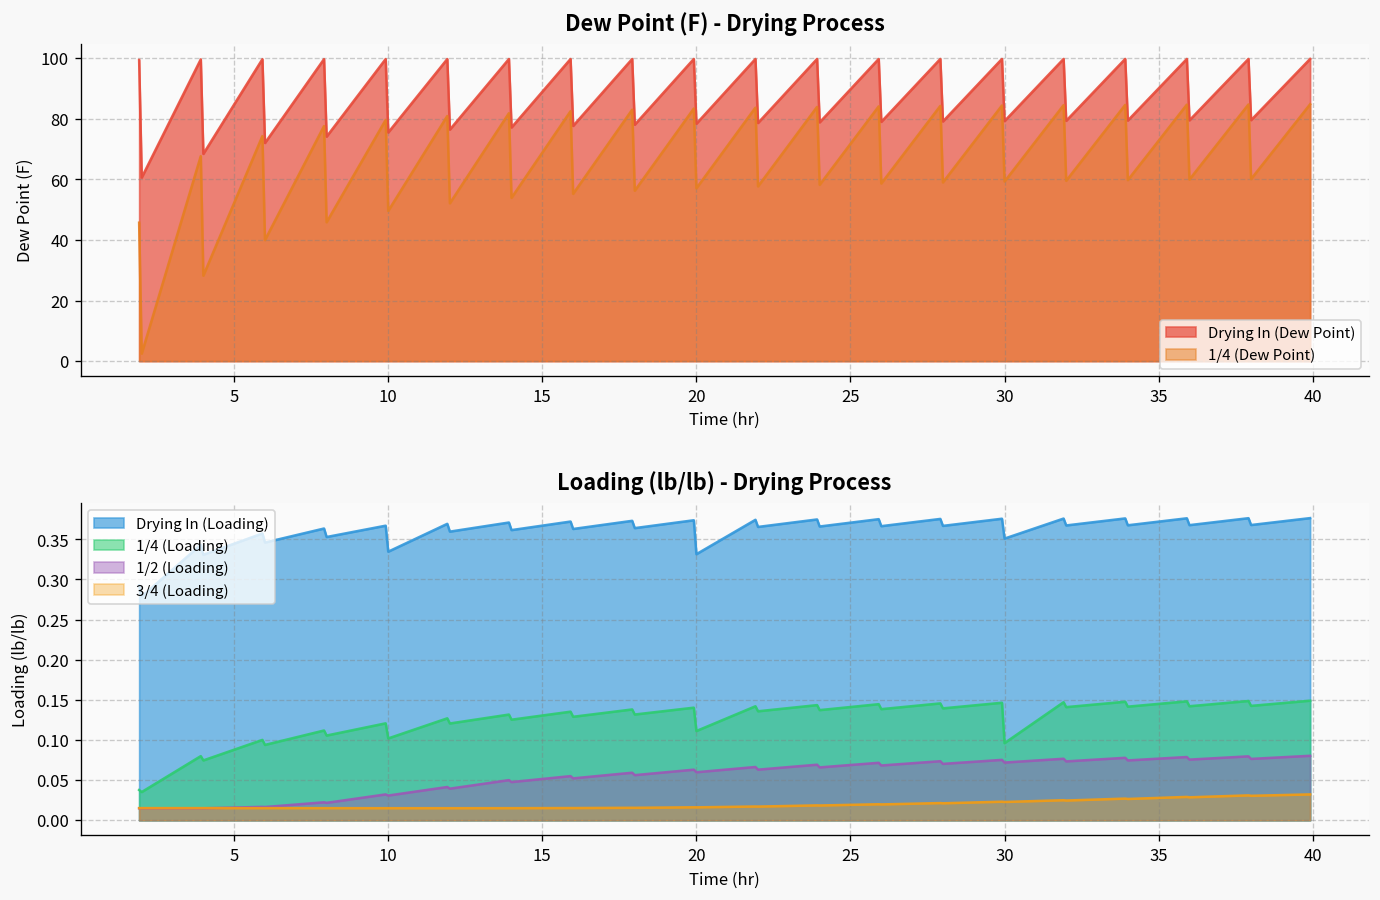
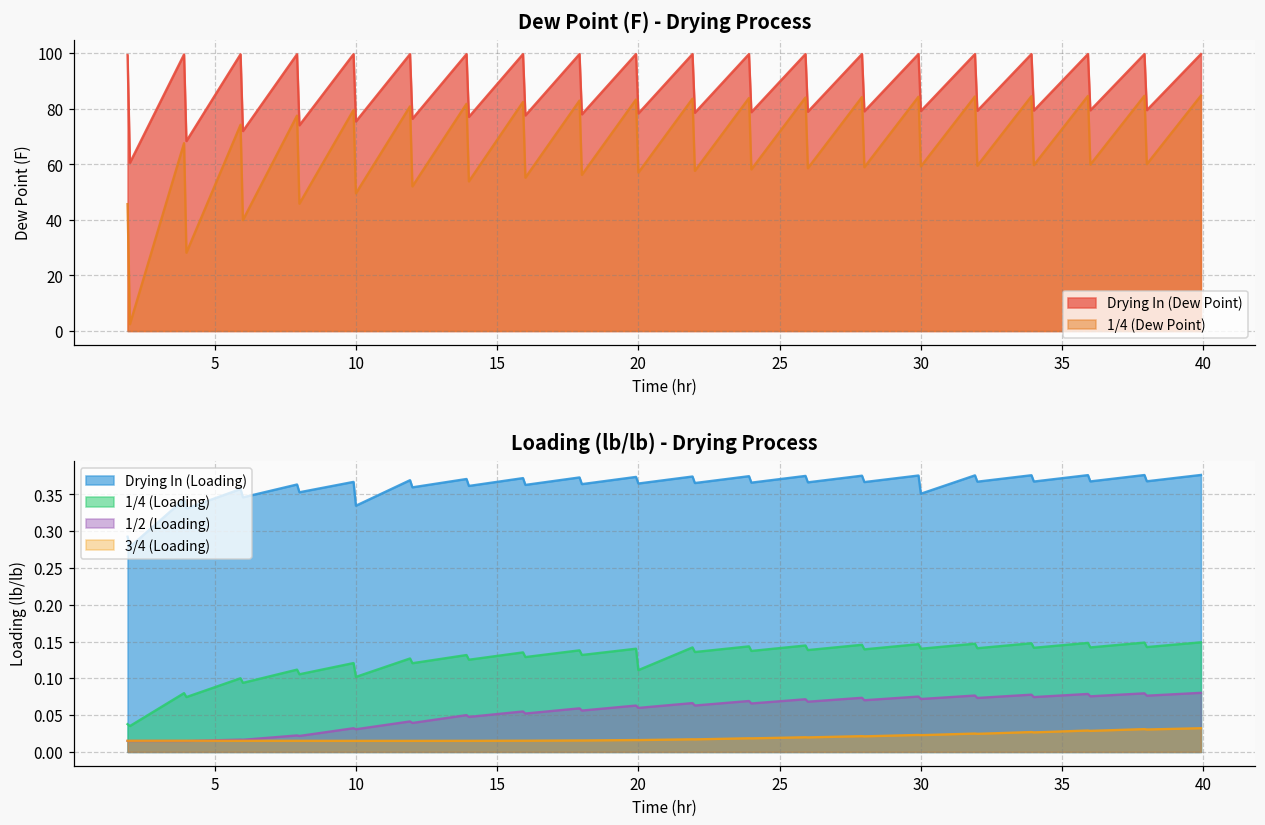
Loading (lb/lb) - Drying Process, Drying In (Loading), 20: 0.33 -> 0.36
Loading (lb/lb) - Drying Process, 1/4 (Loading), 30: 0.10 -> 0.14
